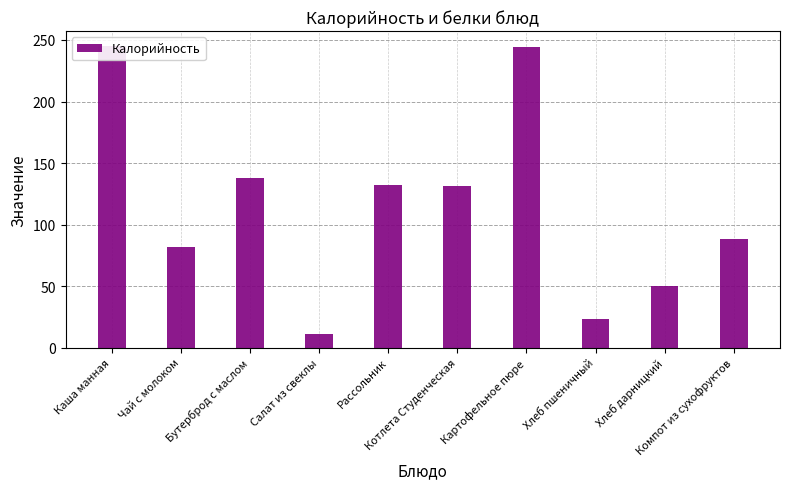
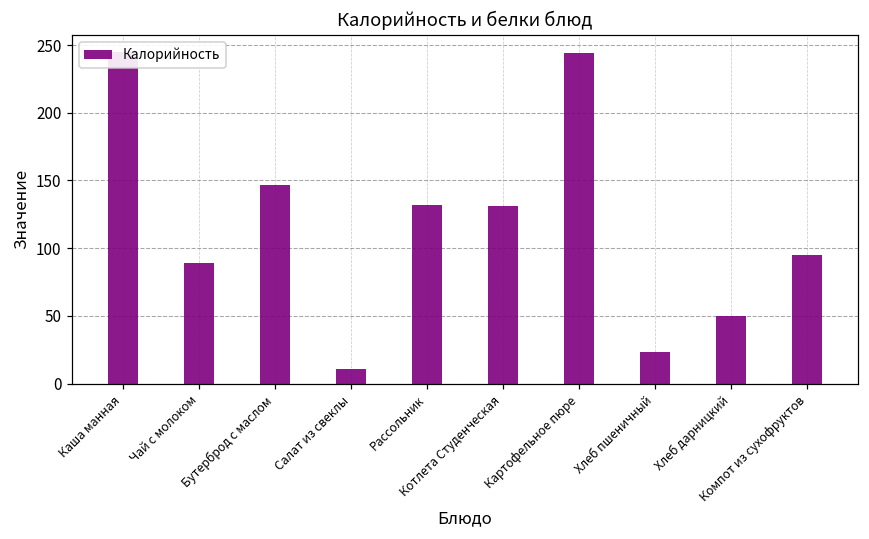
Чай с молоком: 82 -> 89
Бутерброд с маслом: 138 -> 147
Компот из сухофруктов: 88 -> 95
